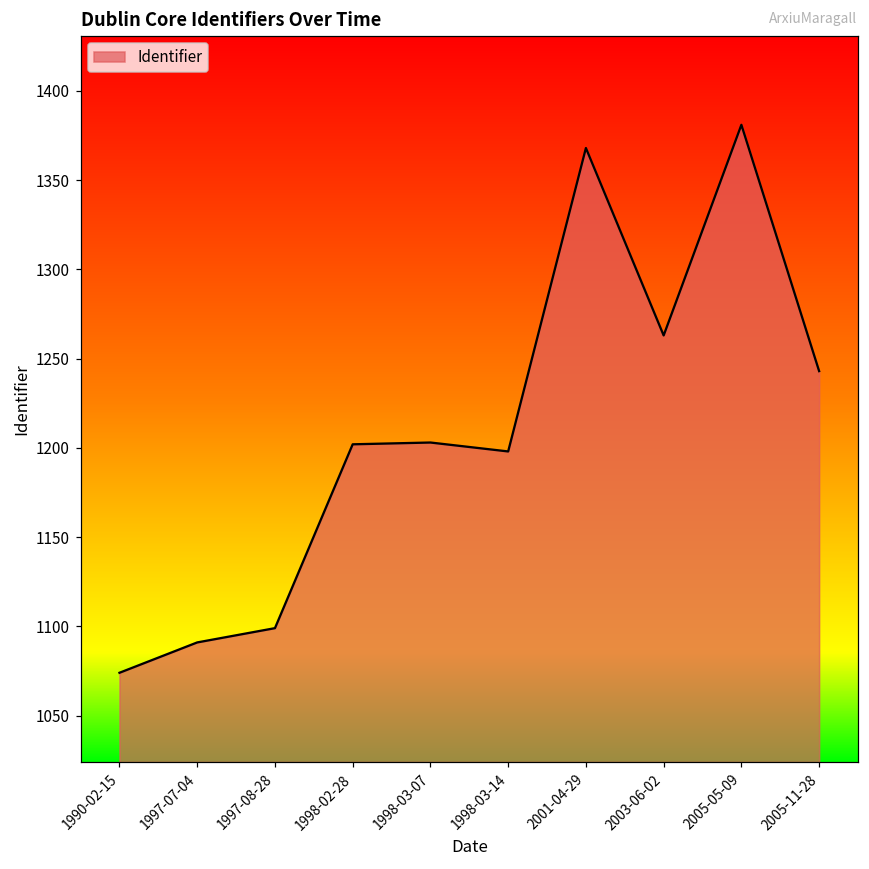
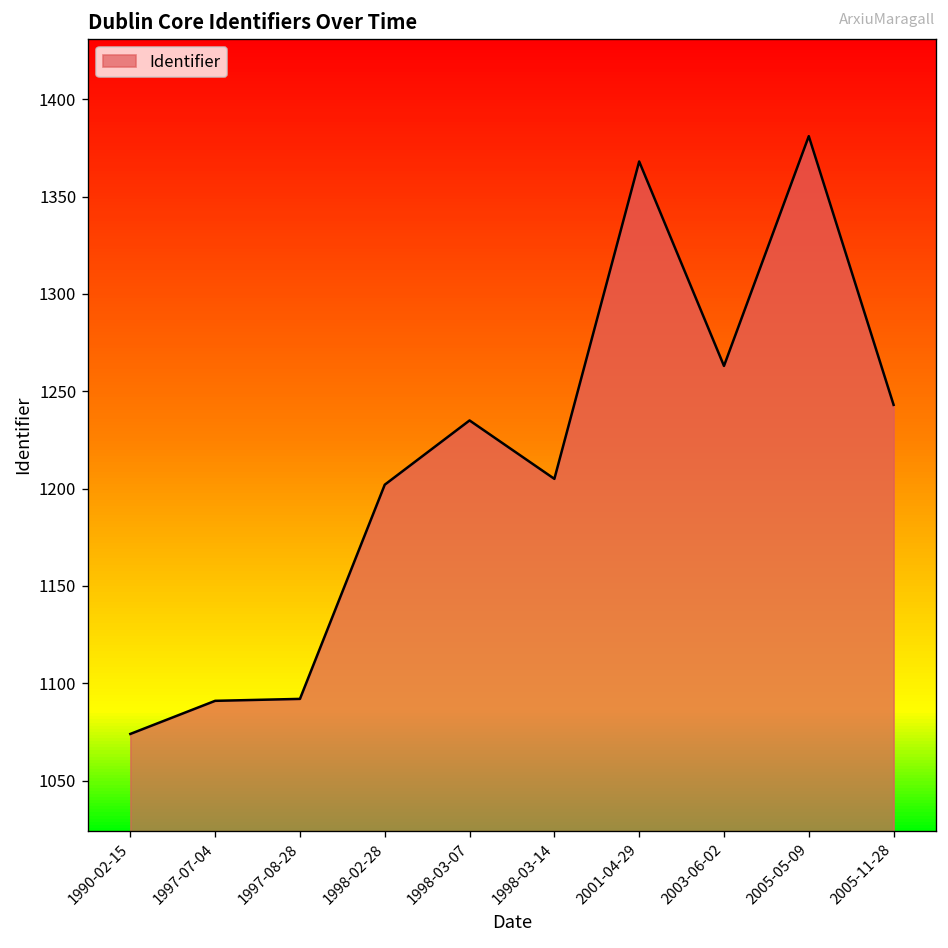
1997-08-28: 1099 -> 1092
1998-03-07: 1203 -> 1235
1998-03-14: 1198 -> 1205
